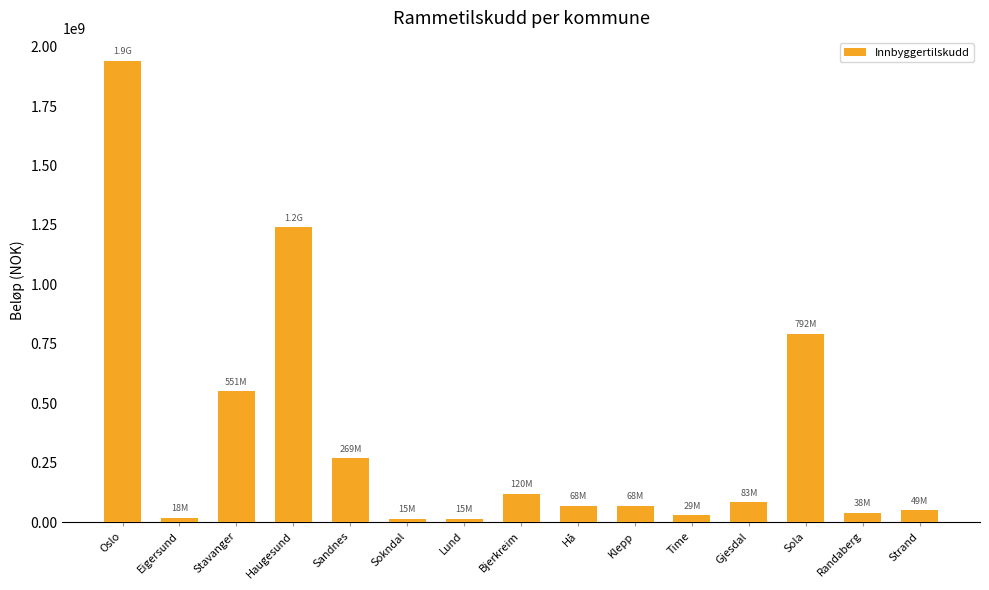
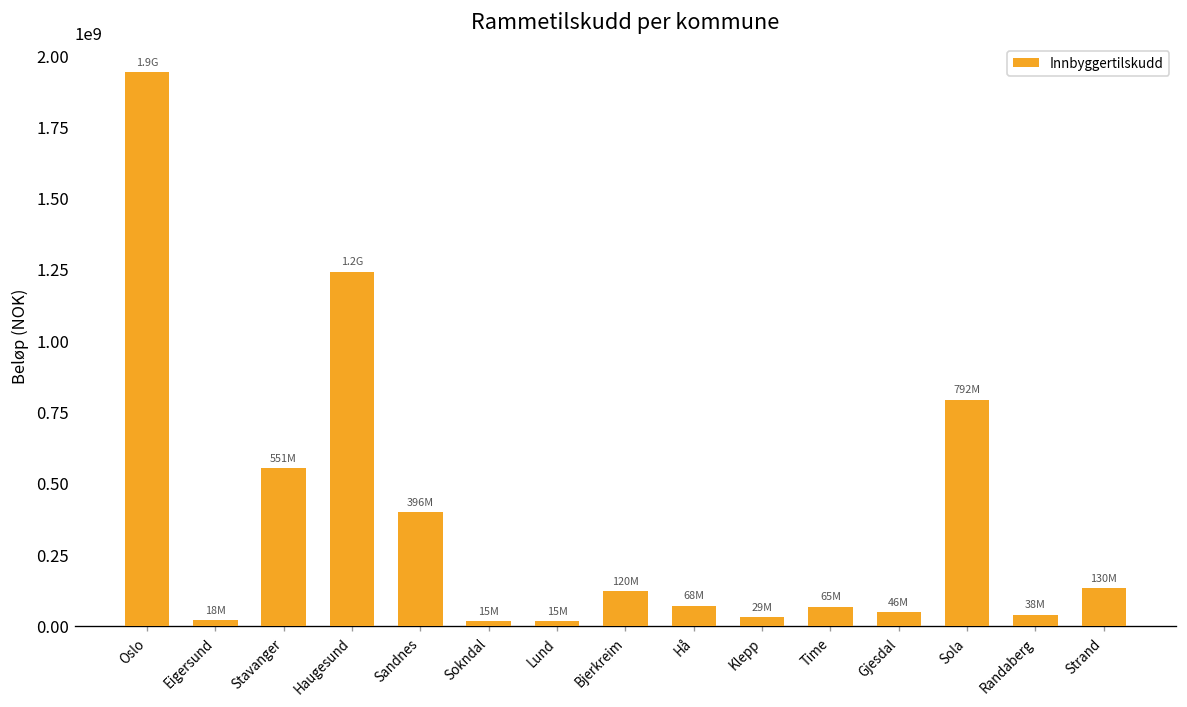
Sandnes: 269M -> 396M
Klepp: 68M -> 29M
Time: 29M -> 65M
Gjesdal: 83M -> 46M
Strand: 49M -> 130M
